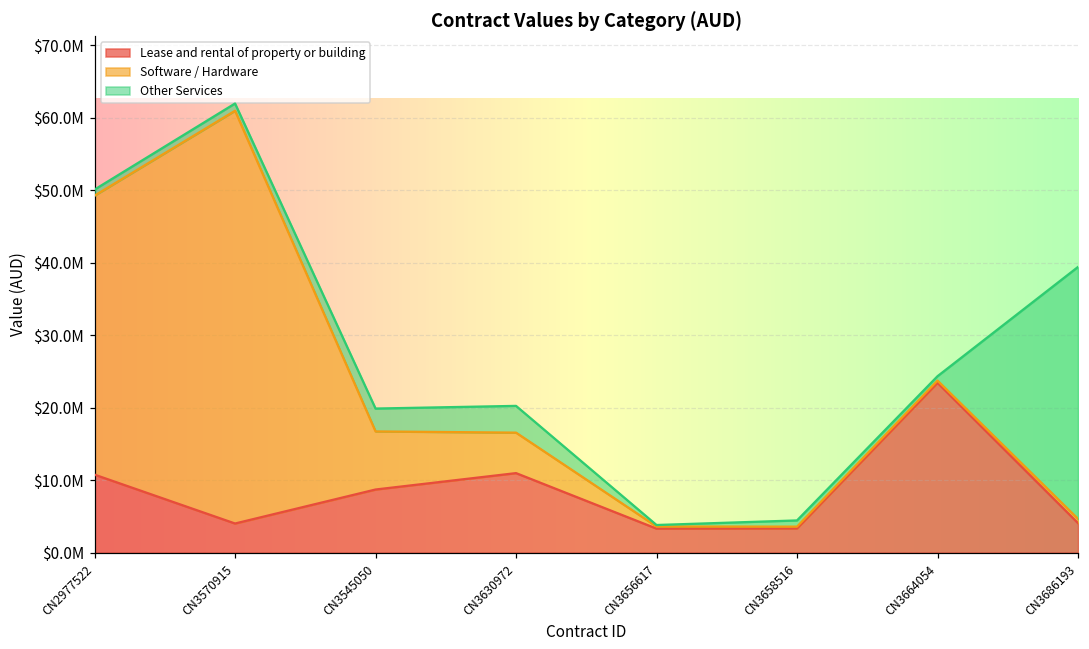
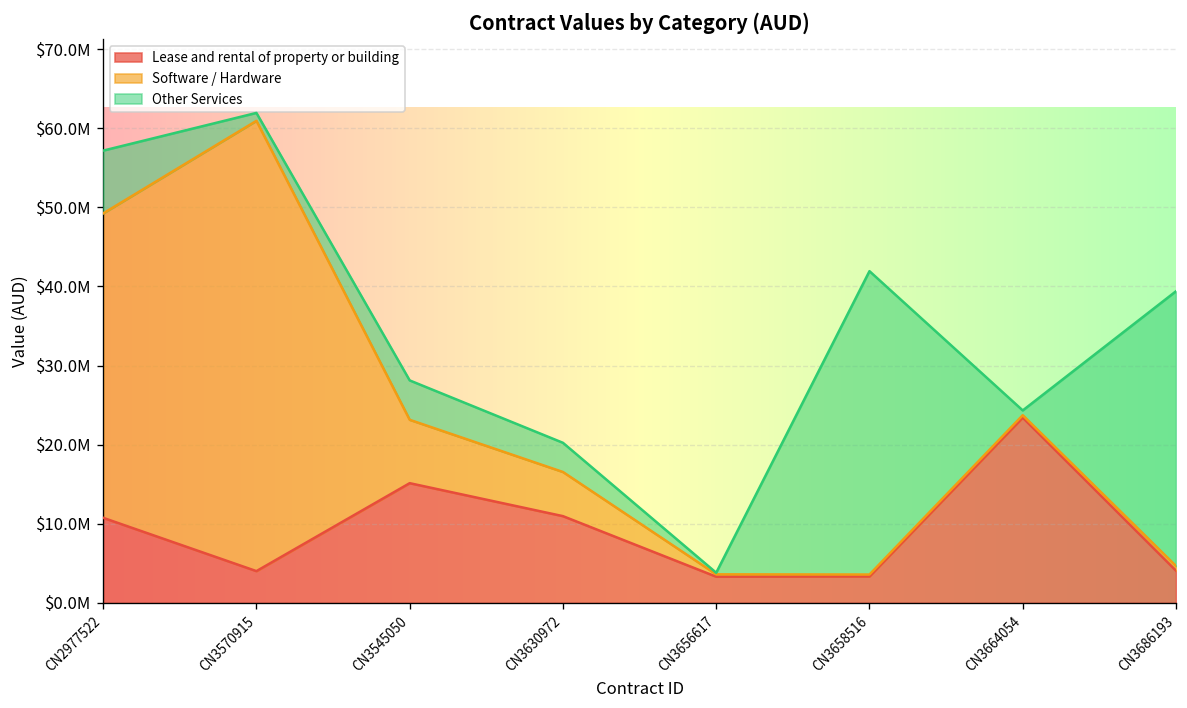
Other Services, CN2977522: $1000000 -> $8000000
Lease and rental of property or building, CN3545050: $9000000 -> $15000000
Other Services, CN3545050: $3000000 -> $5000000
Other Services, CN3658516: $1000000 -> $38000000
